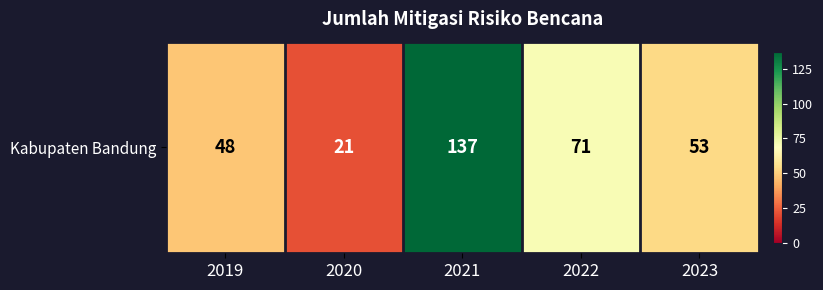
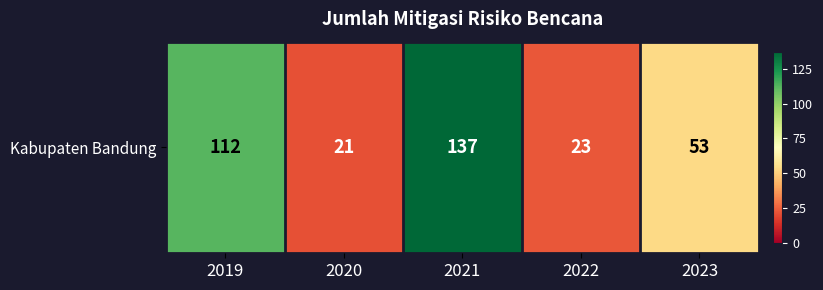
Kabupaten Bandung, 2019: 48 -> 112
Kabupaten Bandung, 2022: 71 -> 23
